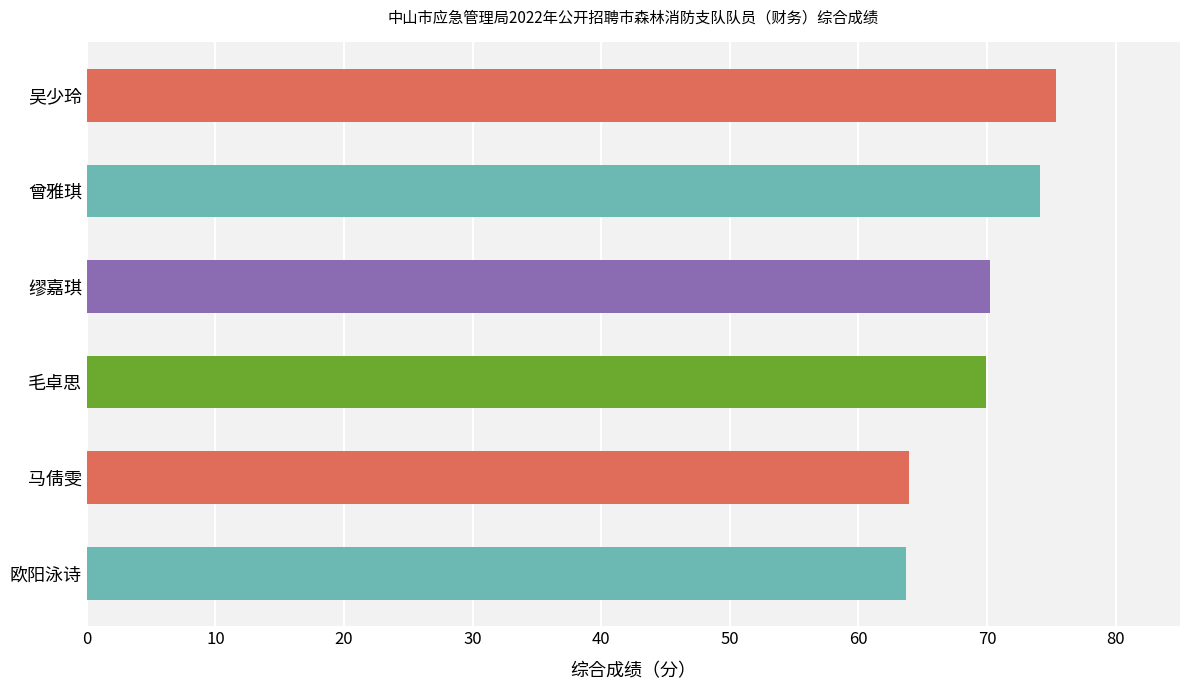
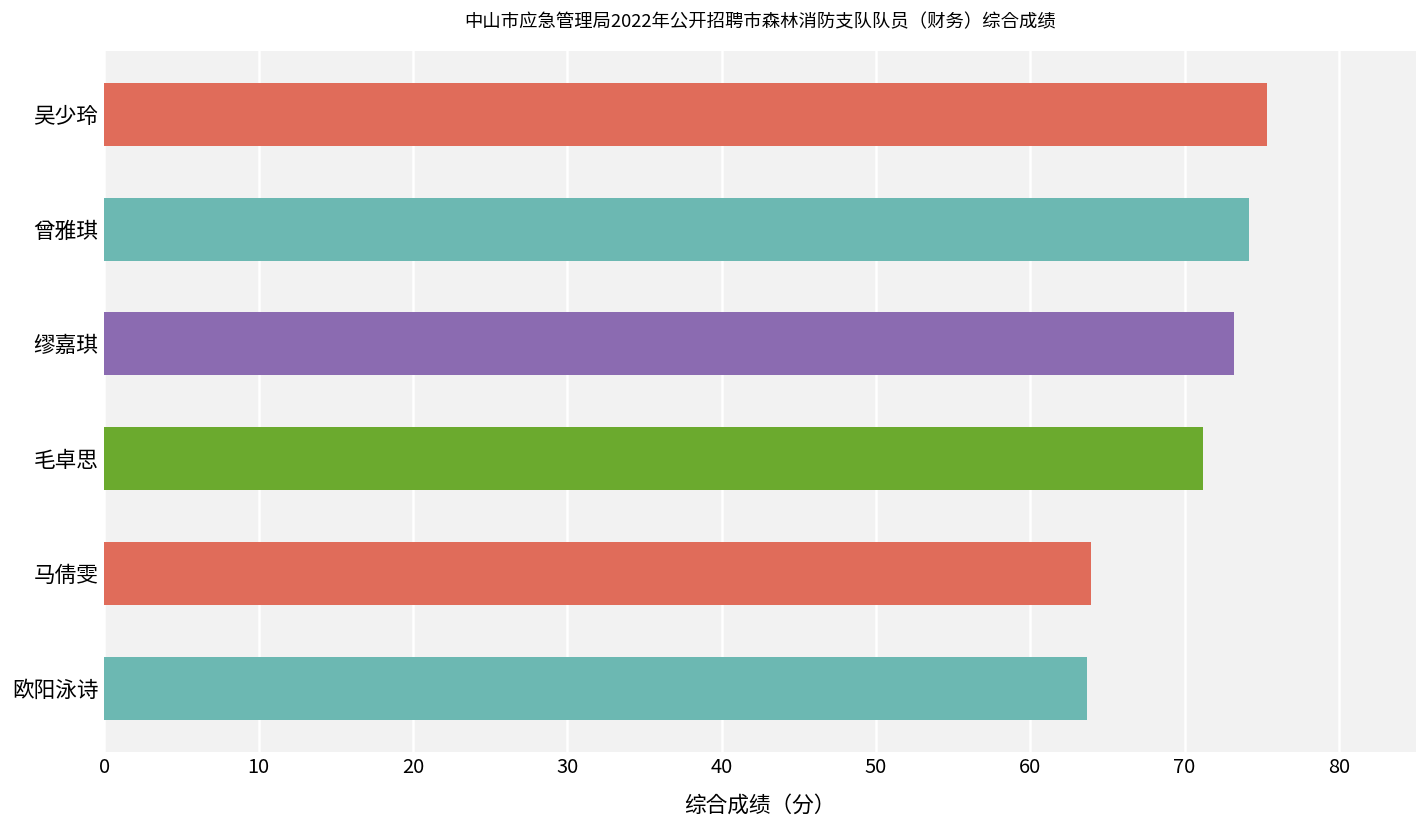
缪嘉琪: 70.2 -> 73.2
毛卓思: 69.9 -> 71.2
